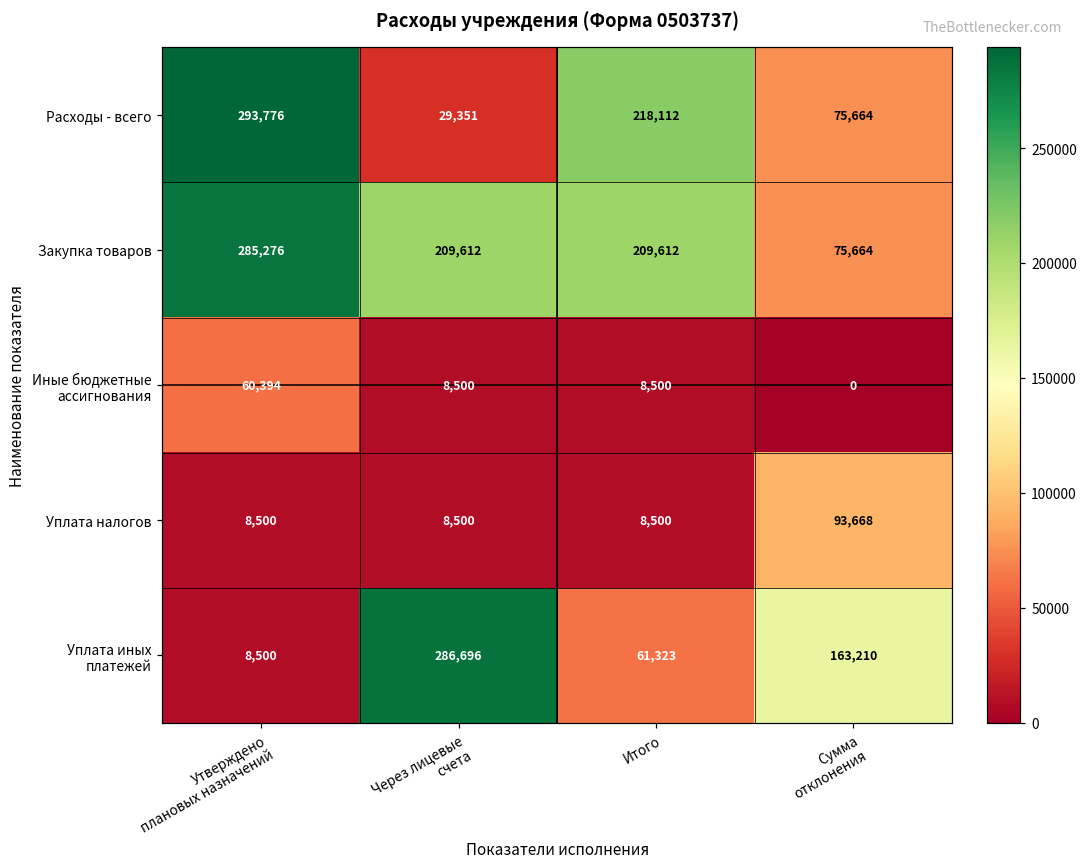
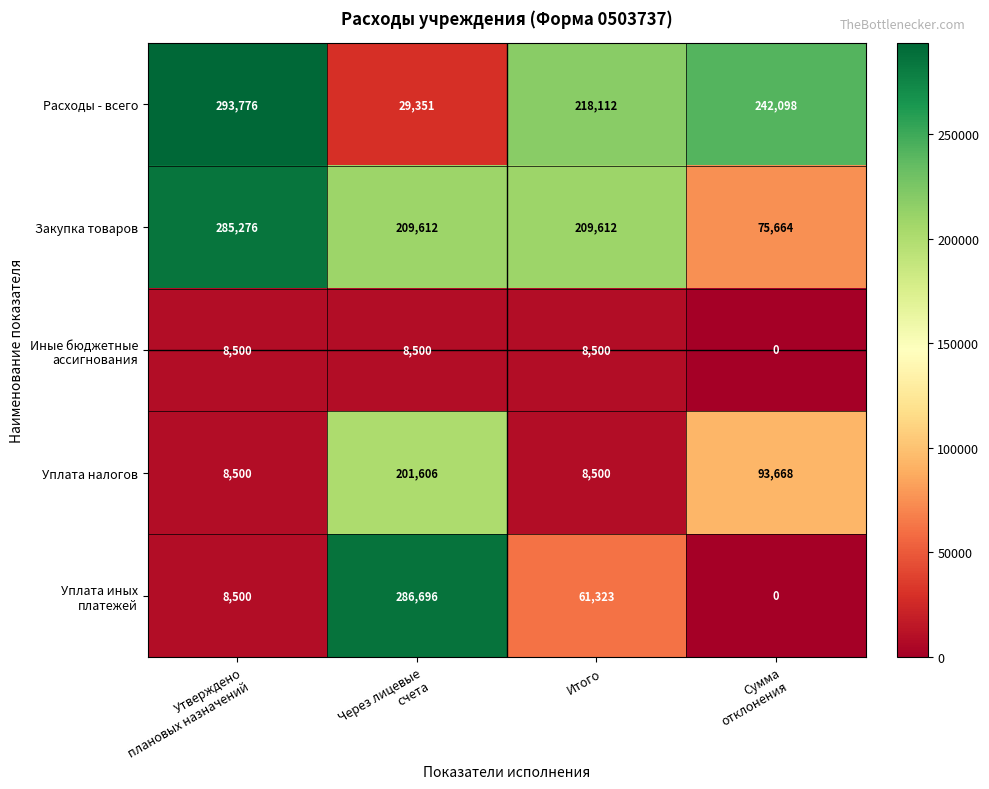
Расходы - всего, Сумма отклонения: 75,664 -> 242,098
Иные бюджетные ассигнования, Утверждено плановых назначений: 60,394 -> 8,500
Уплата налогов, Через лицевые счета: 8,500 -> 201,606
Уплата иных платежей, Сумма отклонения: 163,210 -> 0
